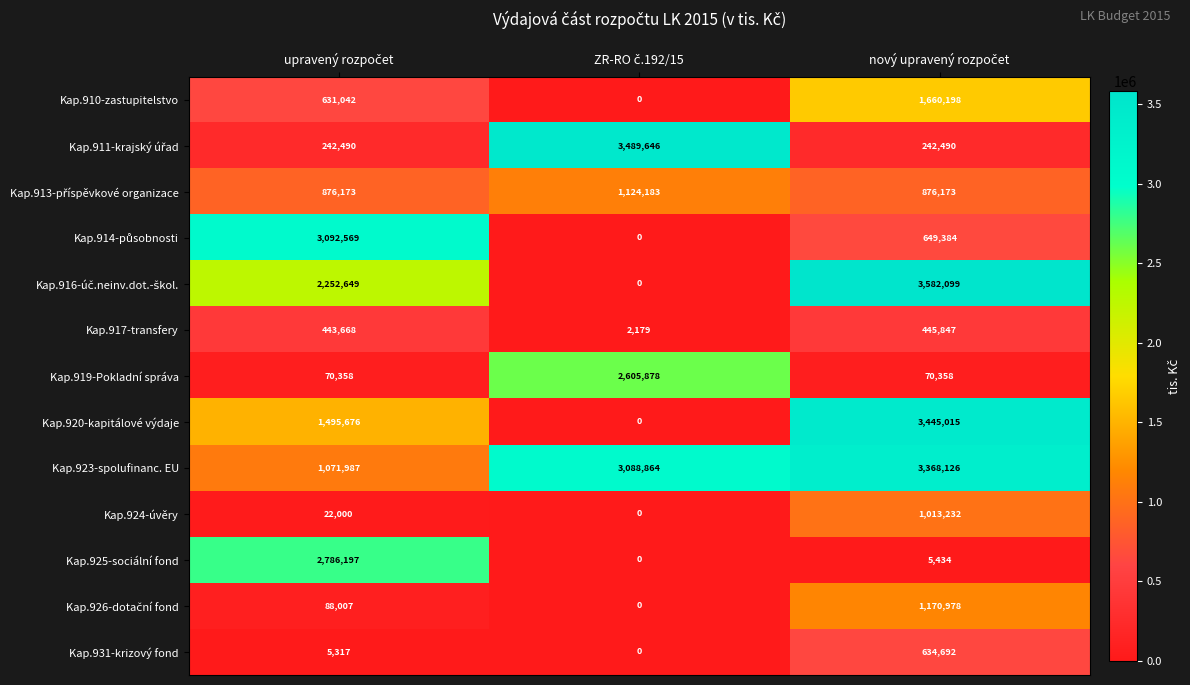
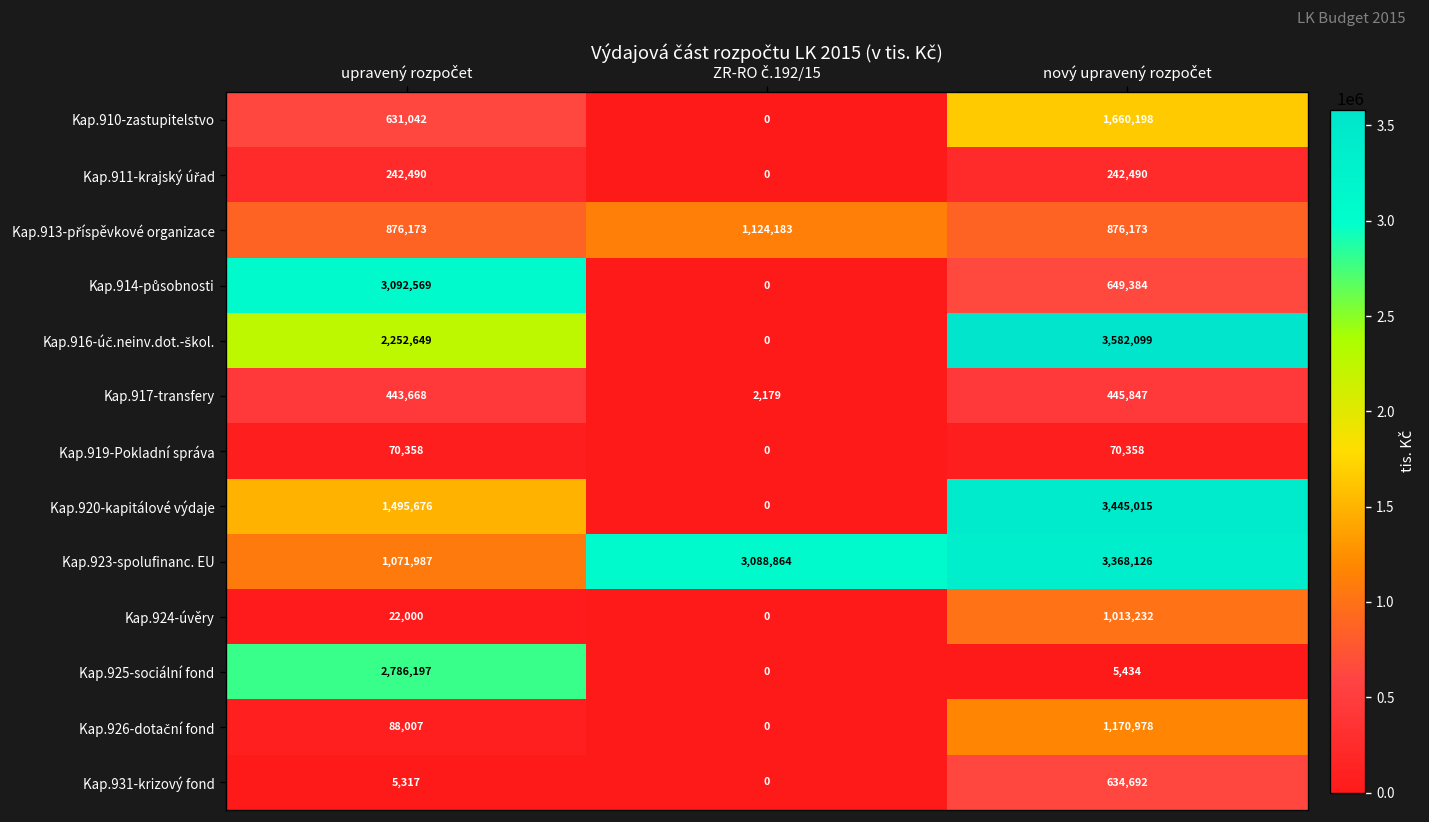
Kap.911-krajský úřad, ZR-RO č.192/15: 3,489,646 -> 0
Kap.919-Pokladní správa, ZR-RO č.192/15: 2,605,878 -> 0
